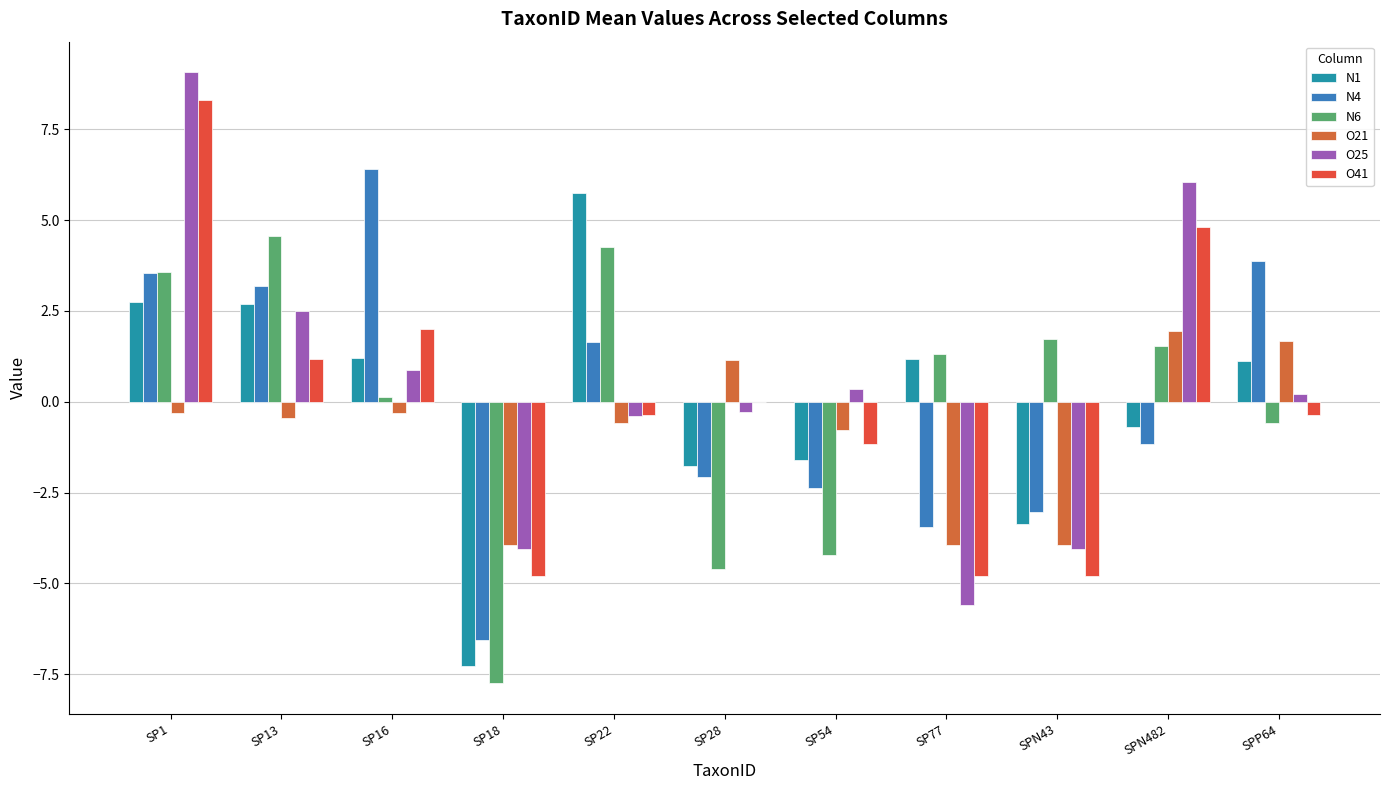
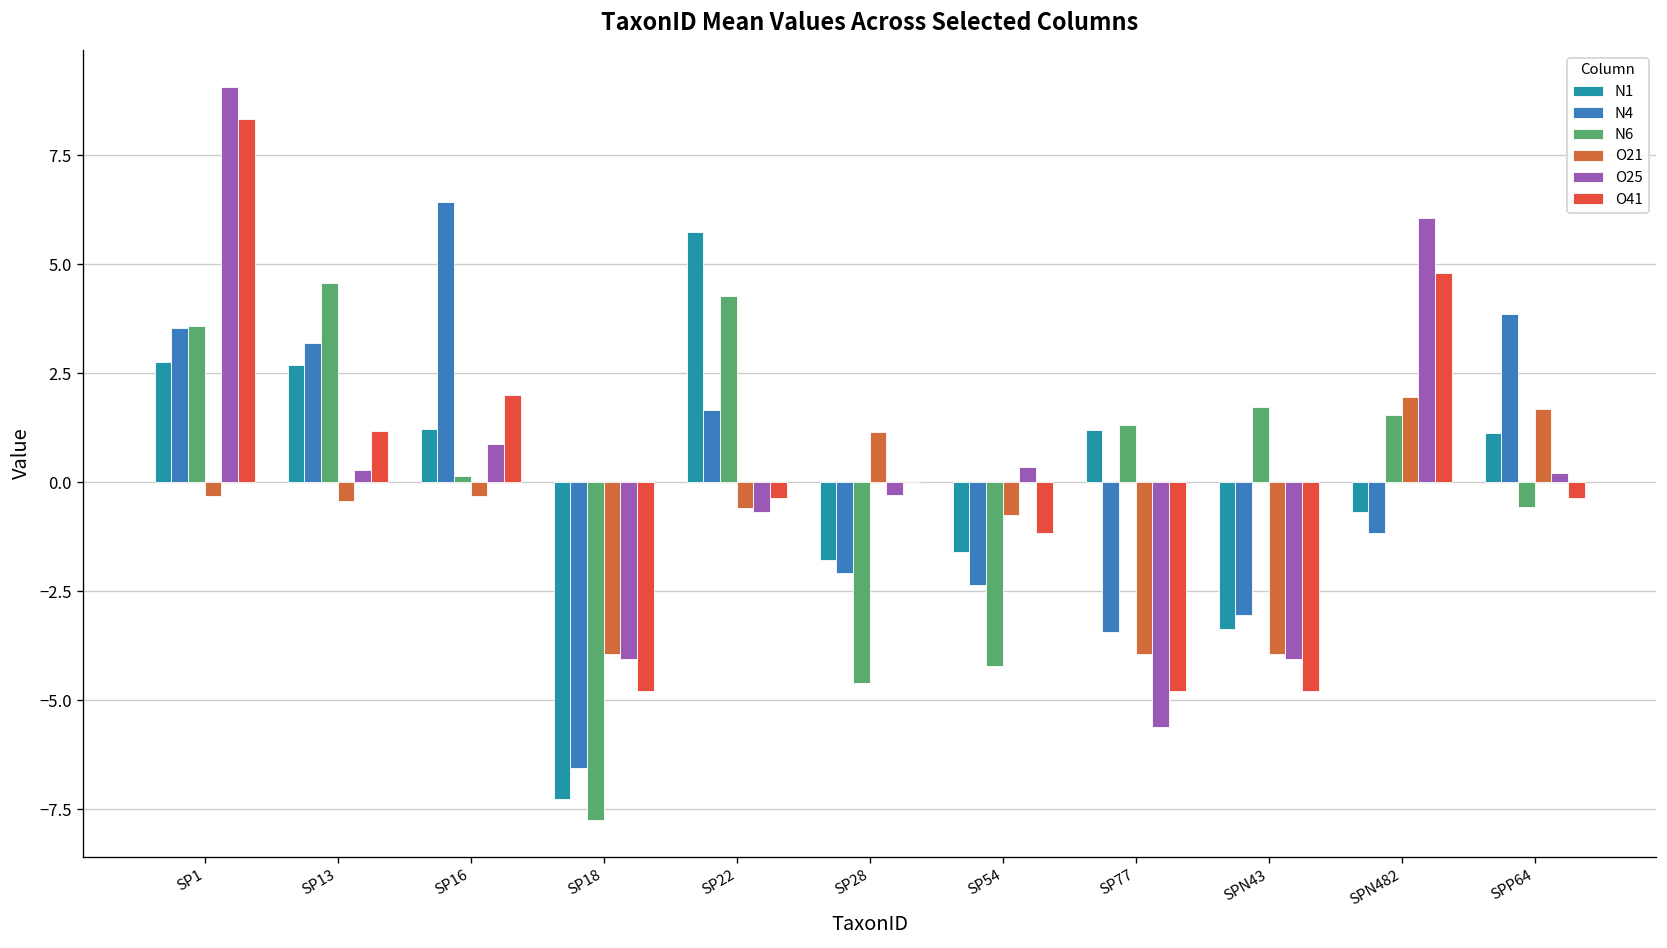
O25, SP13: 2.5 -> 0.3
O25, SP22: -0.4 -> -0.7
